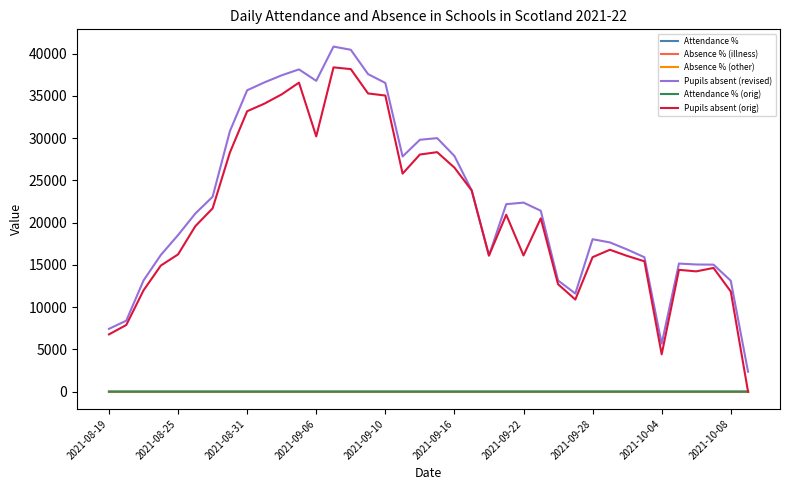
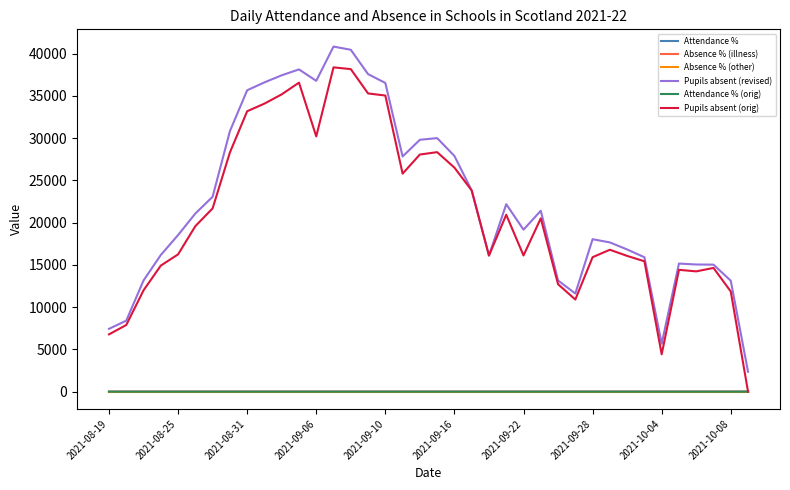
Pupils absent (revised), 2021-09-22: 22000 -> 19000
